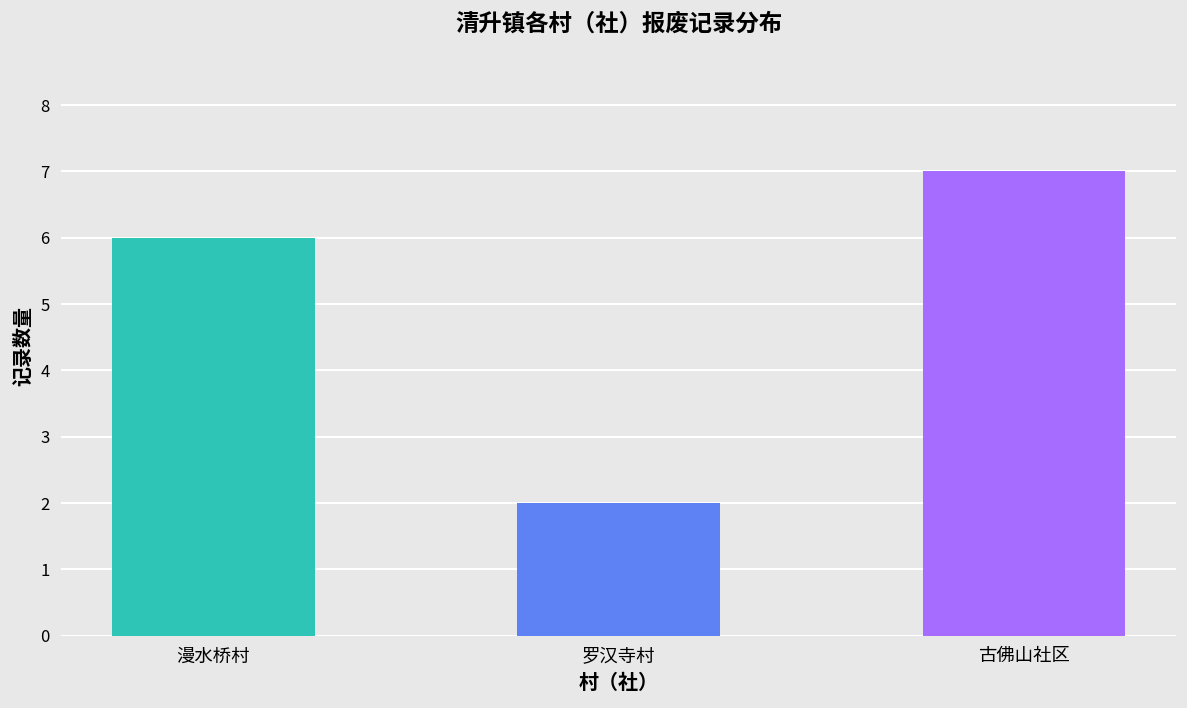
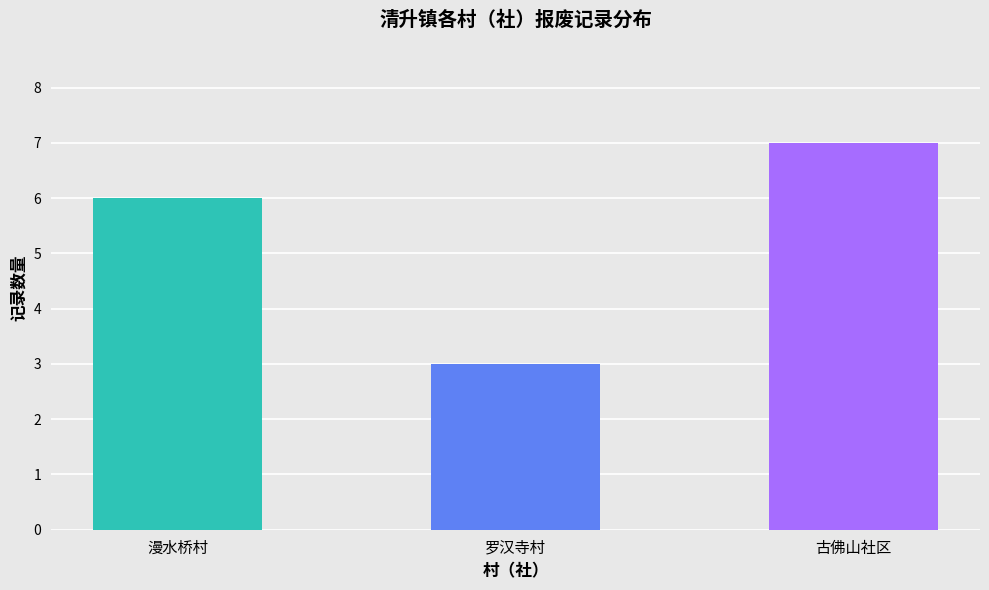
罗汉寺村: 2 -> 3
